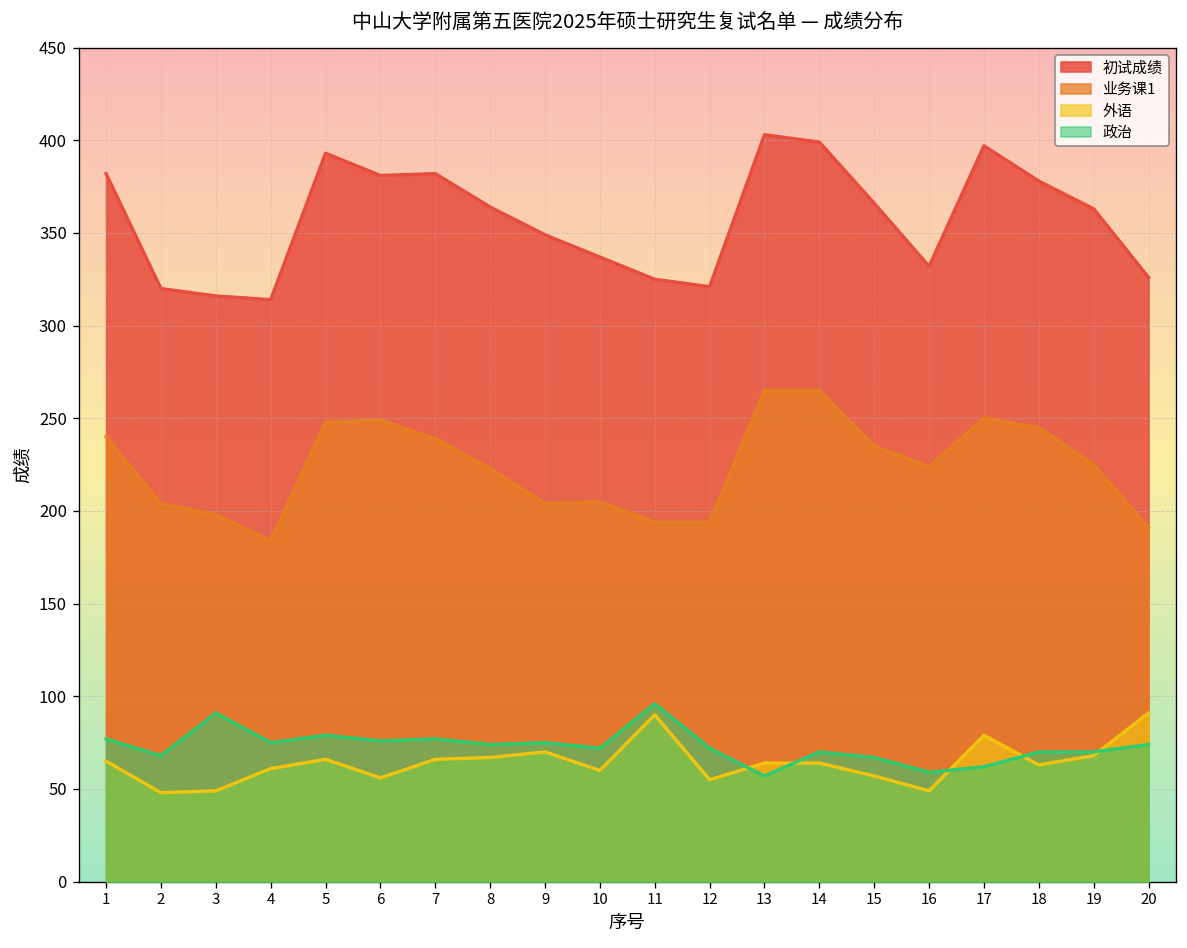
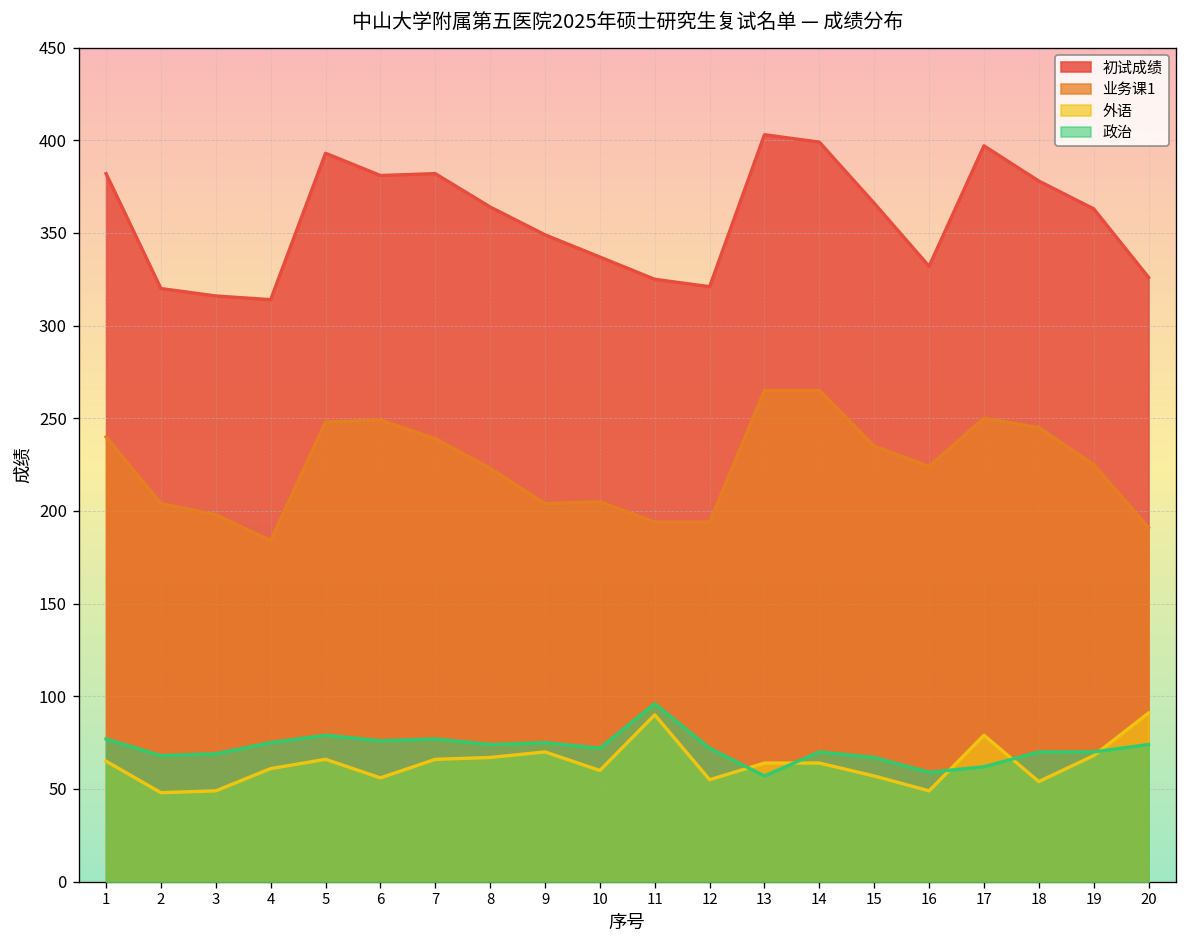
政治, 3: 91 -> 69
外语, 18: 63 -> 54
